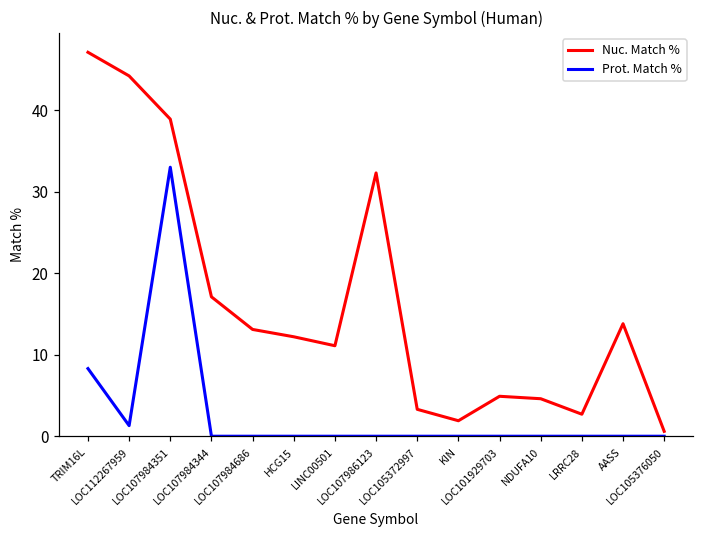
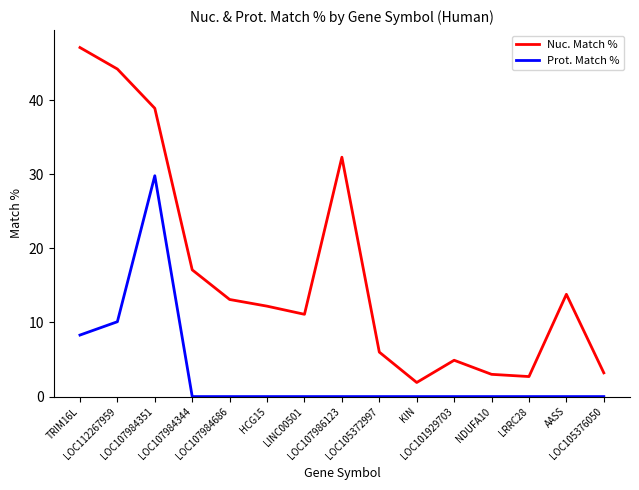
Prot. Match %, LOC112267959: 1 -> 10
Prot. Match %, LOC107984351: 33 -> 30
Nuc. Match %, LOC105372997: 3 -> 6
Nuc. Match %, NDUFA10: 5 -> 3
Nuc. Match %, LOC105376050: 1 -> 3
